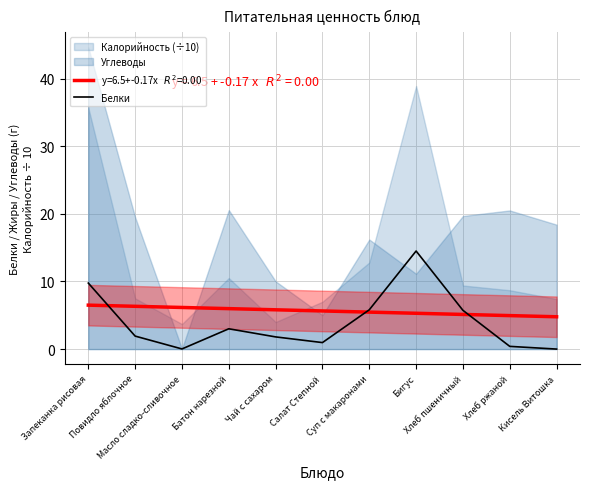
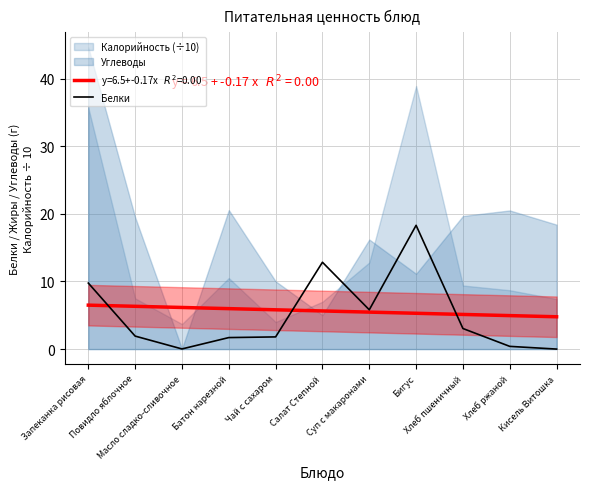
Белки, Батон нарезной: 3 -> 2
Белки, Салат Степной: 1 -> 13
Белки, Бигус: 15 -> 18
Белки, Хлеб пшеничный: 6 -> 3
